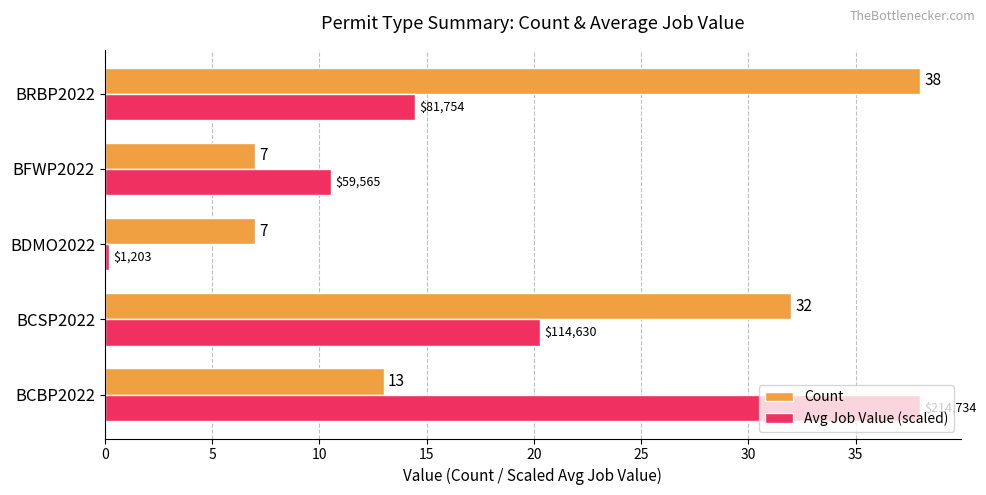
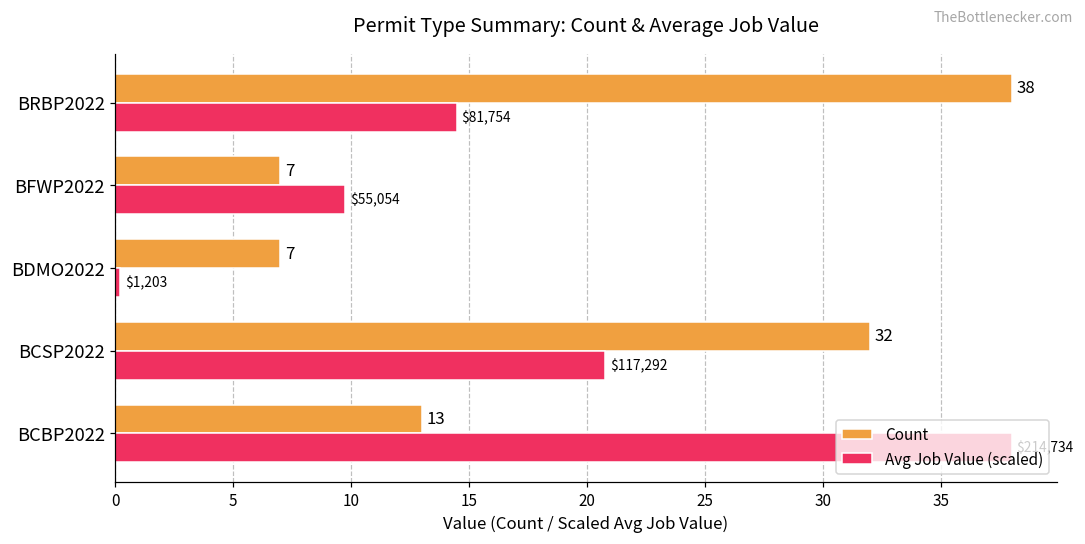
Avg Job Value (scaled), BFWP2022: $59,565 -> $55,054
Avg Job Value (scaled), BCSP2022: $114,630 -> $117,292
